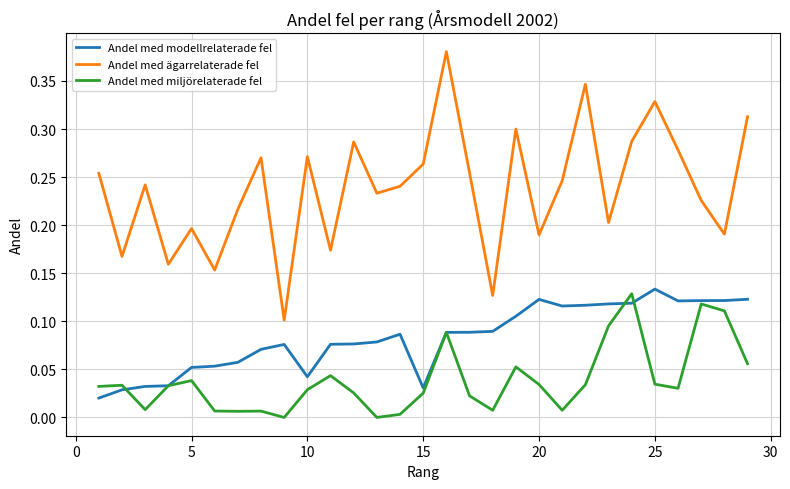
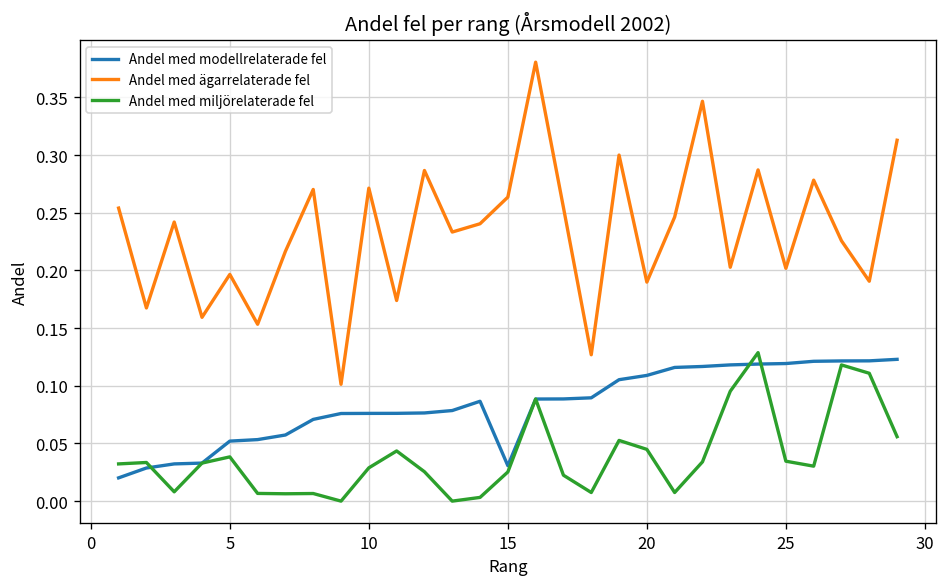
Andel med modellrelaterade fel, 10: 0.04 -> 0.08
Andel med modellrelaterade fel, 20: 0.12 -> 0.11
Andel med miljörelaterade fel, 20: 0.03 -> 0.04
Andel med modellrelaterade fel, 25: 0.13 -> 0.12
Andel med ägarrelaterade fel, 25: 0.33 -> 0.20
